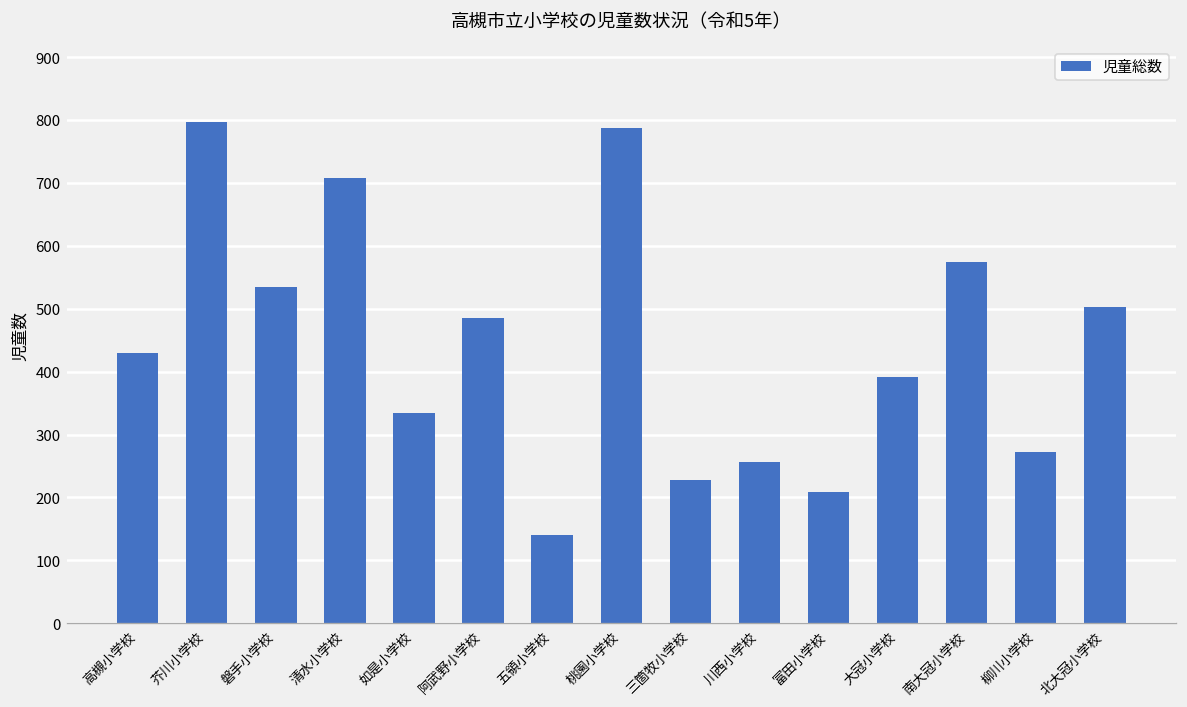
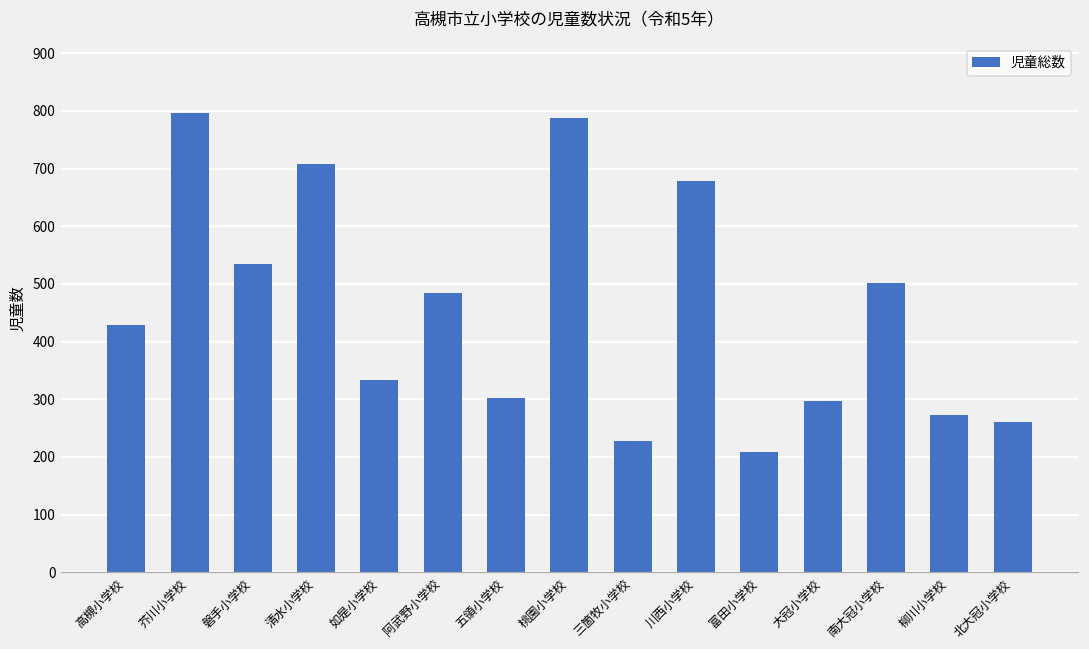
五領小学校: 140 -> 300
川西小学校: 260 -> 680
大冠小学校: 390 -> 300
南大冠小学校: 570 -> 500
北大冠小学校: 500 -> 260
